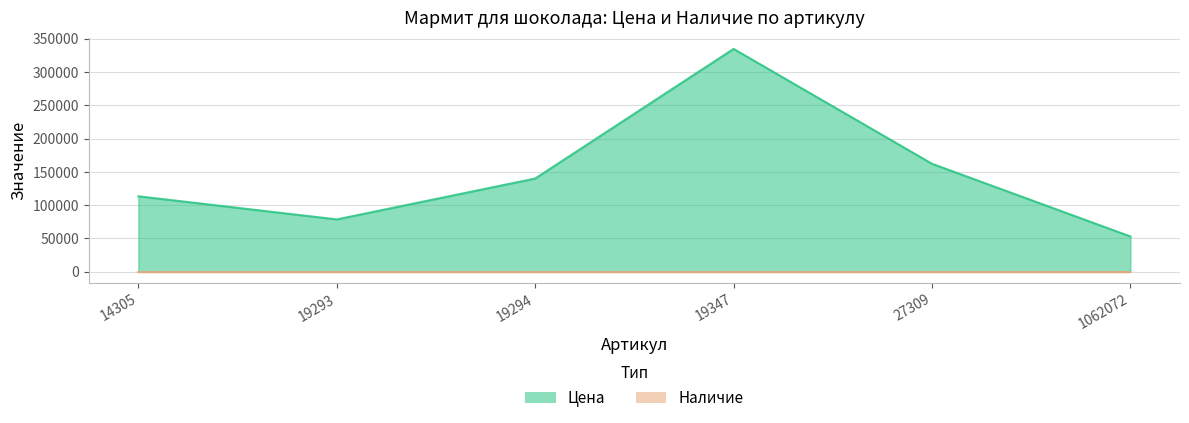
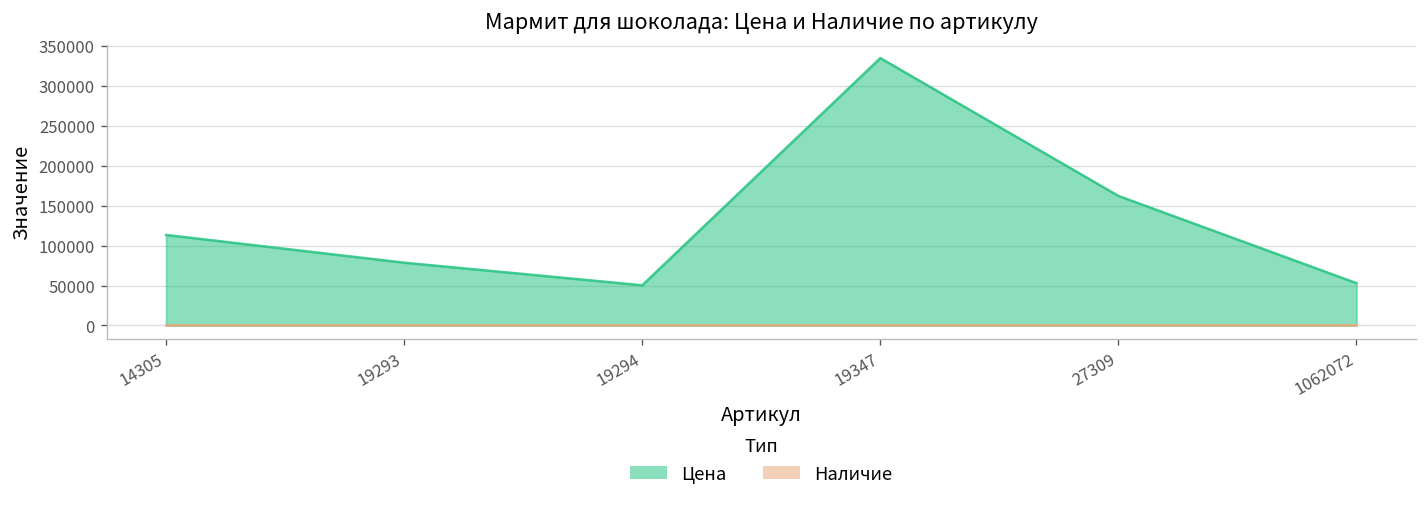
Цена, 19294: 140000 -> 50000
